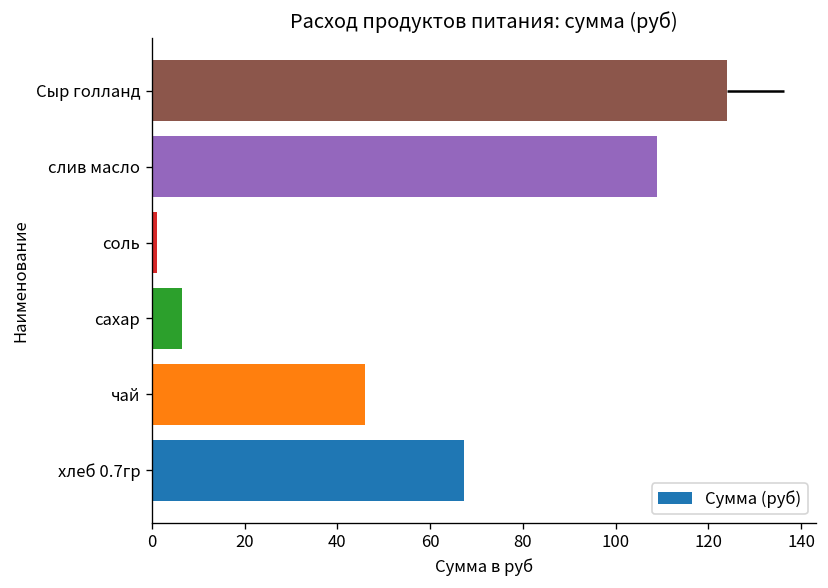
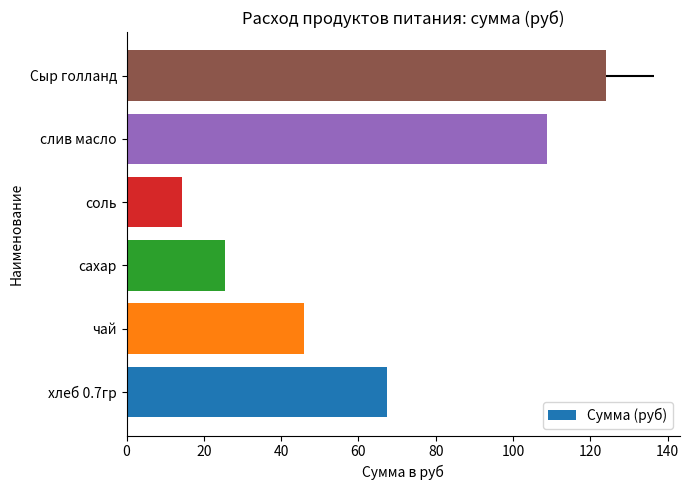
соль: 1 -> 14
сахар: 7 -> 26
